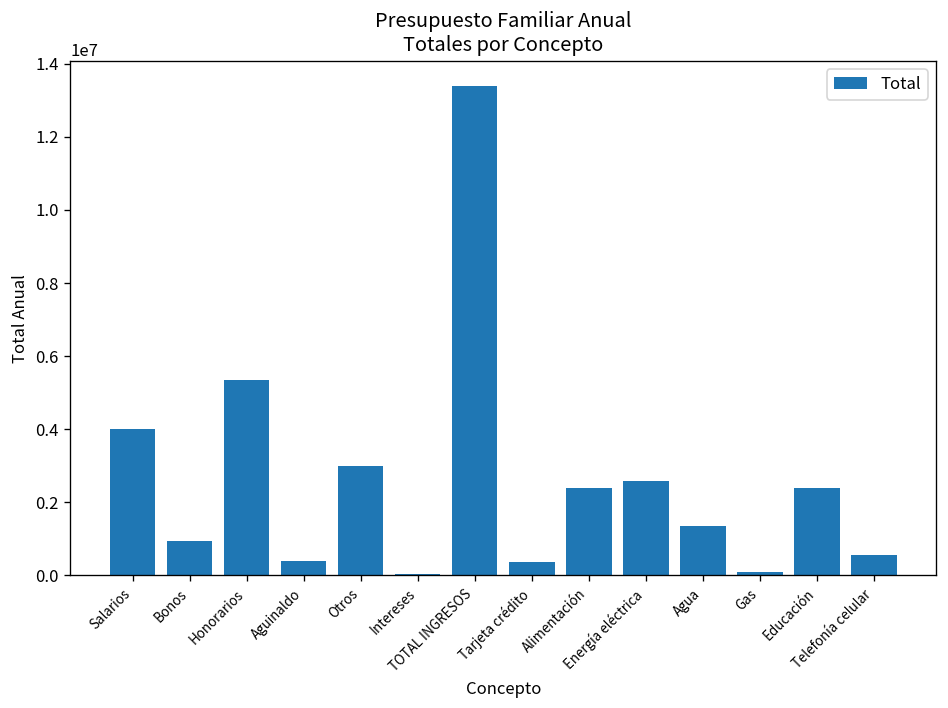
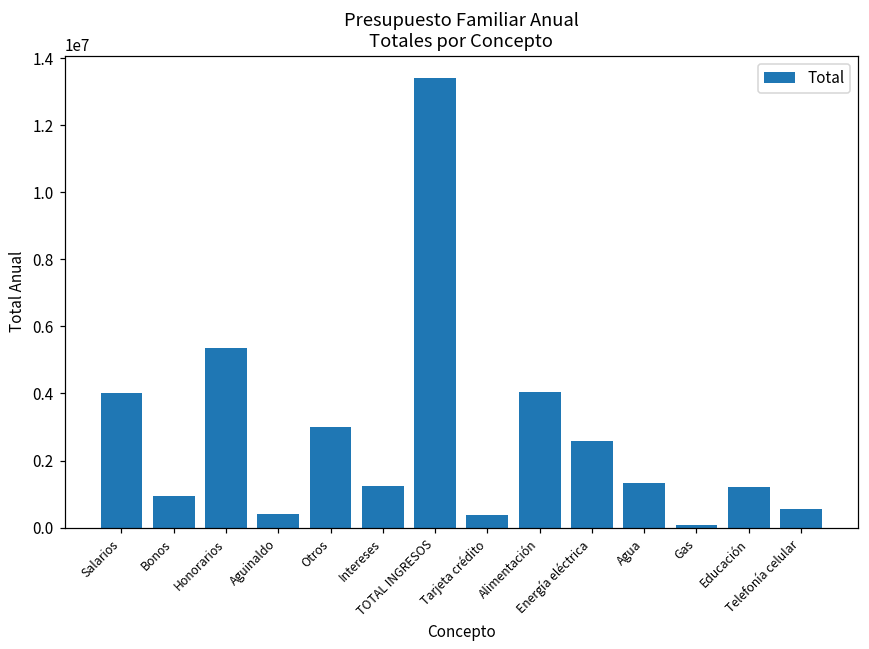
Intereses: 100000 -> 1200000
Alimentación: 2400000 -> 4000000
Educación: 2400000 -> 1200000
